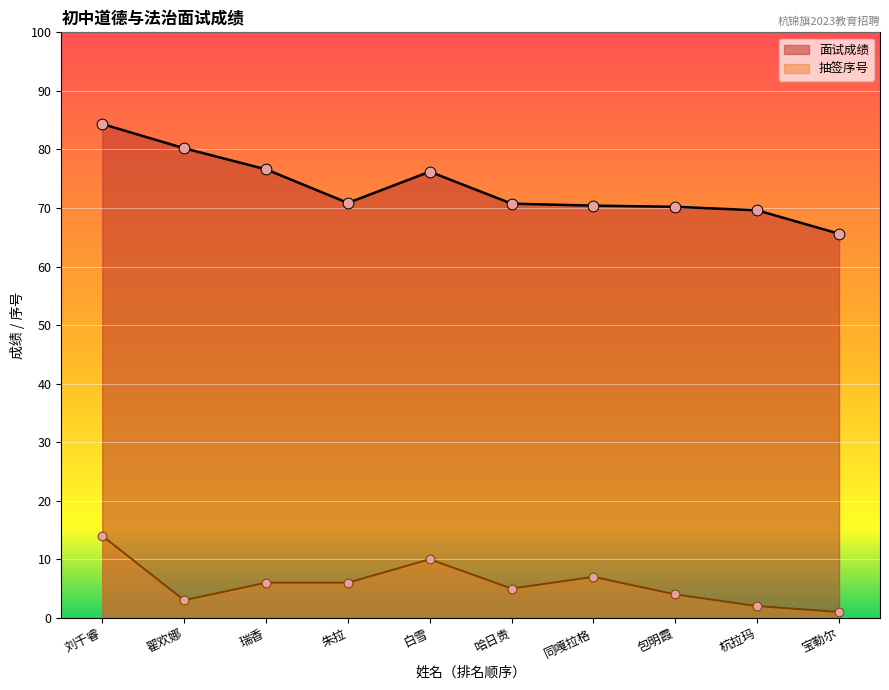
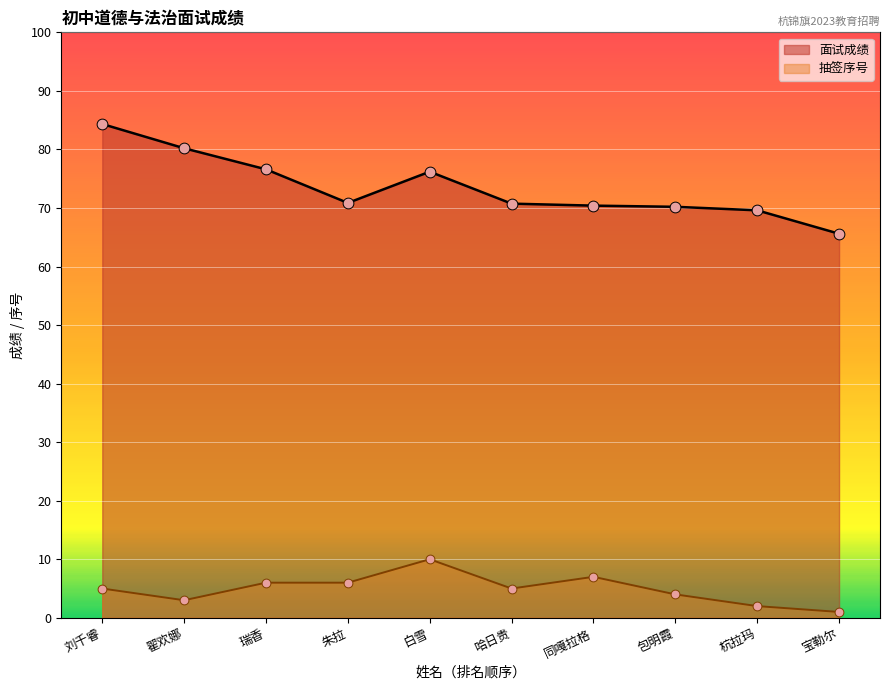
抽签序号, 刘千睿: 14 -> 5
